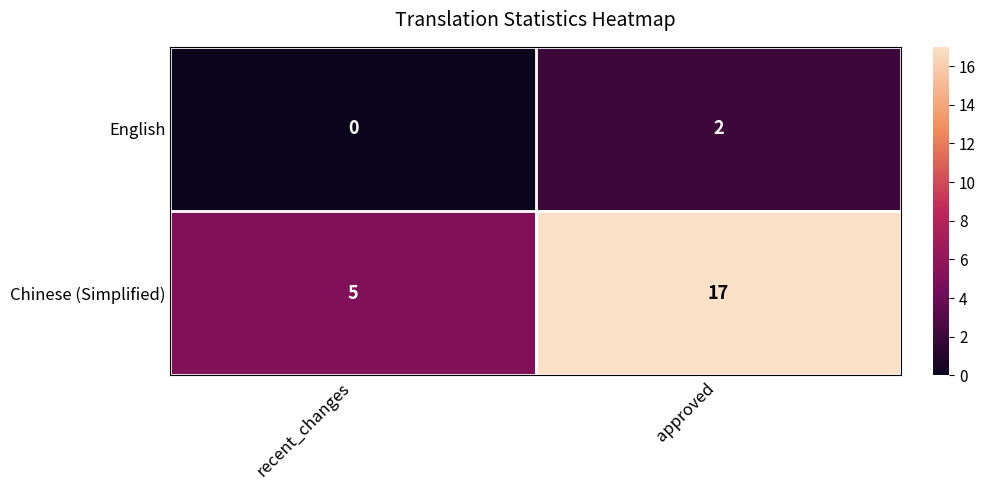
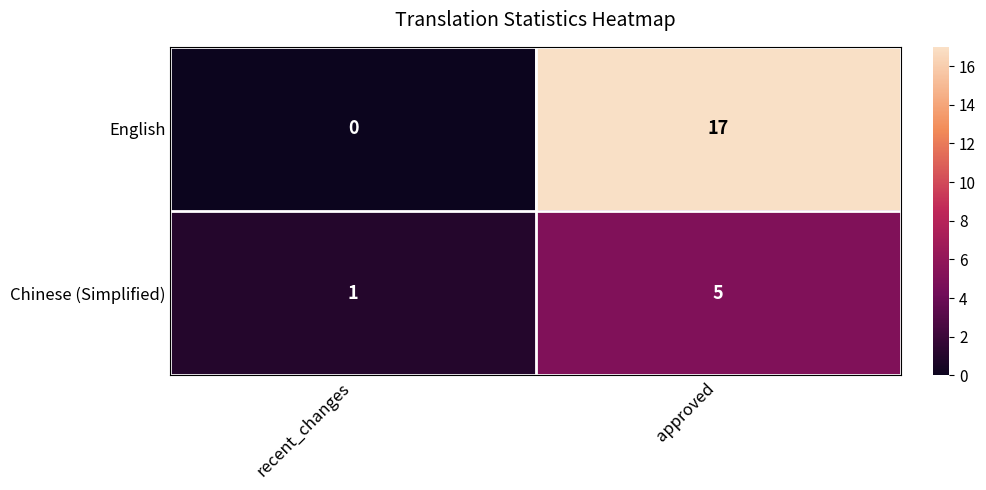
English, approved: 2 -> 17
Chinese (Simplified), recent_changes: 5 -> 1
Chinese (Simplified), approved: 17 -> 5
